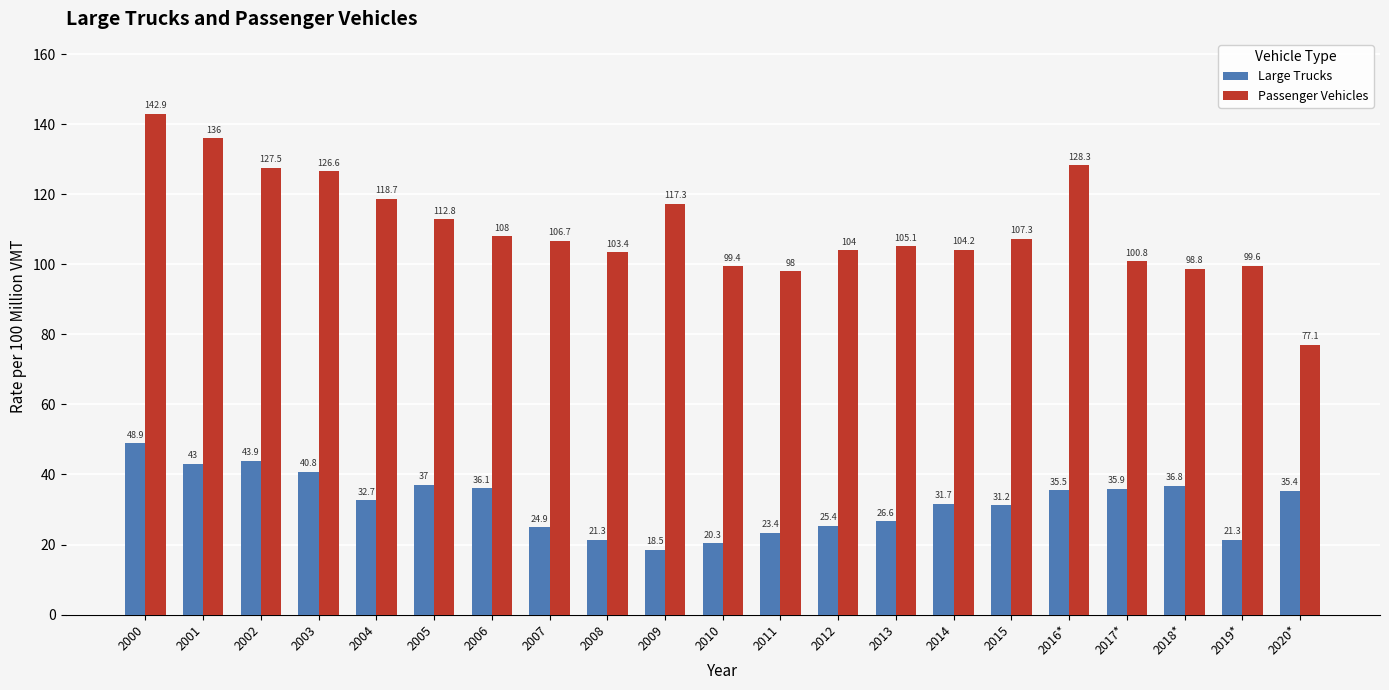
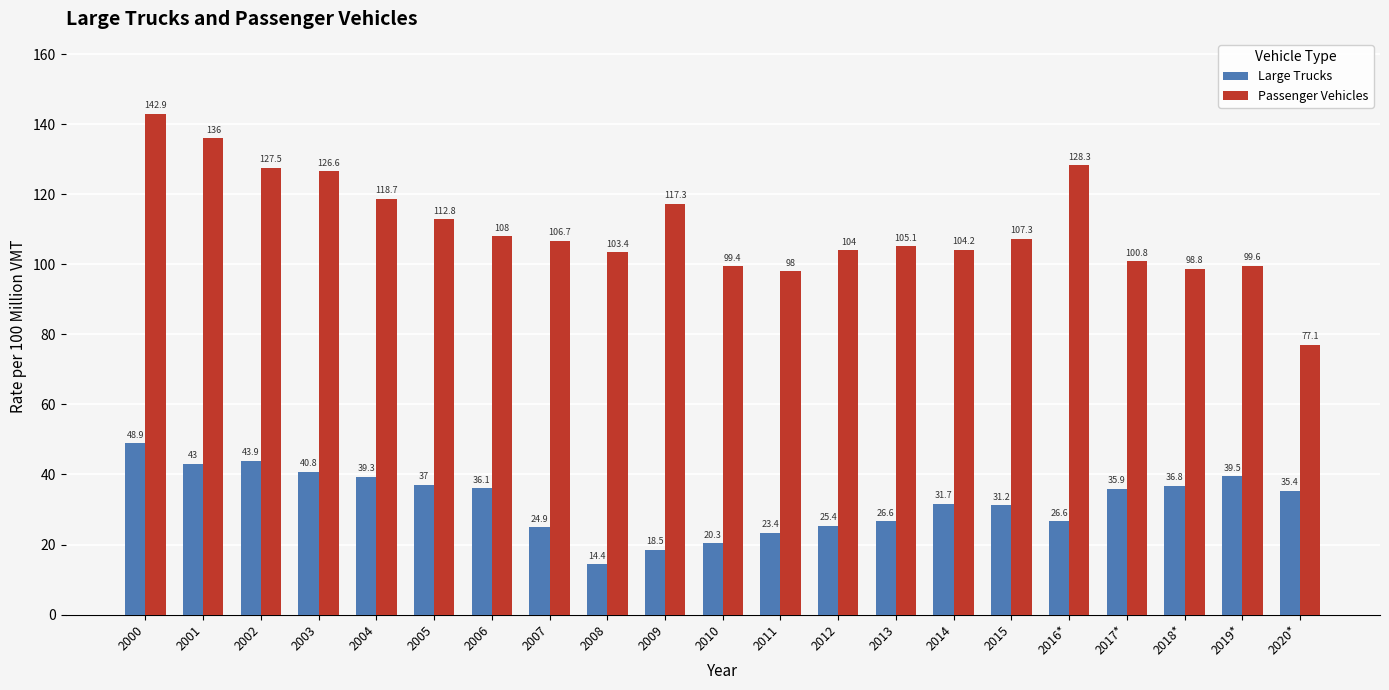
Large Trucks, 2004: 32.7 -> 39.3
Large Trucks, 2008: 21.3 -> 14.4
Large Trucks, 2016*: 35.5 -> 26.6
Large Trucks, 2019*: 21.3 -> 39.5
